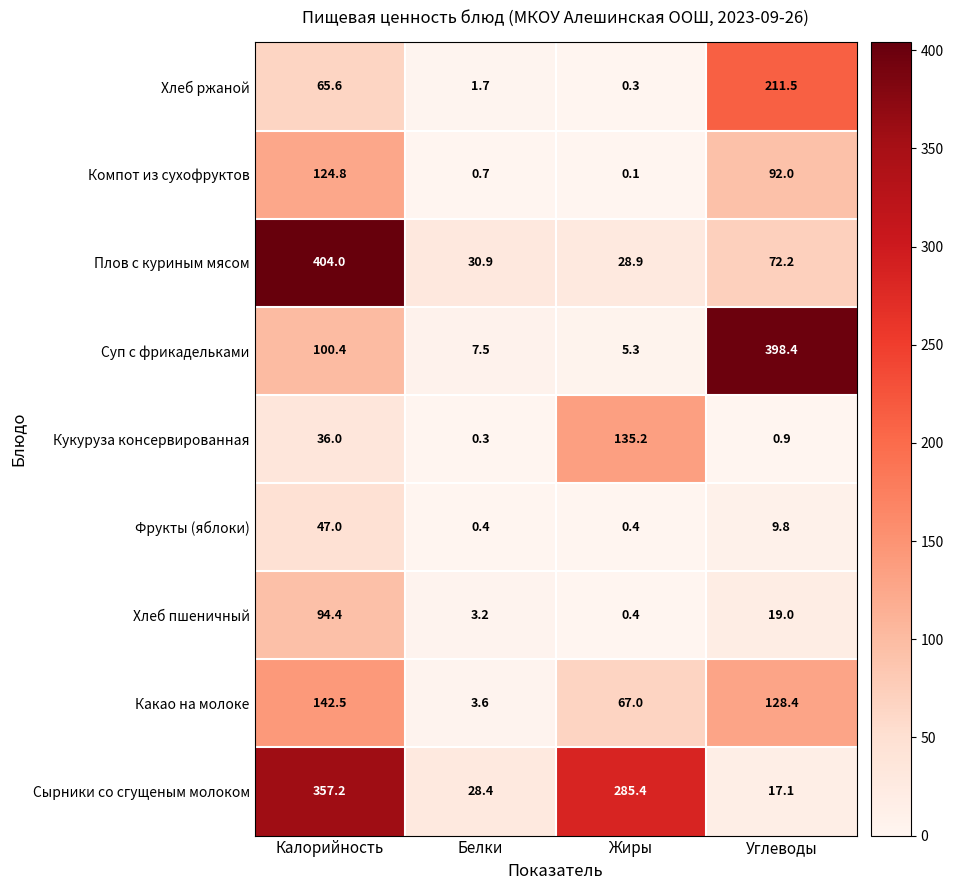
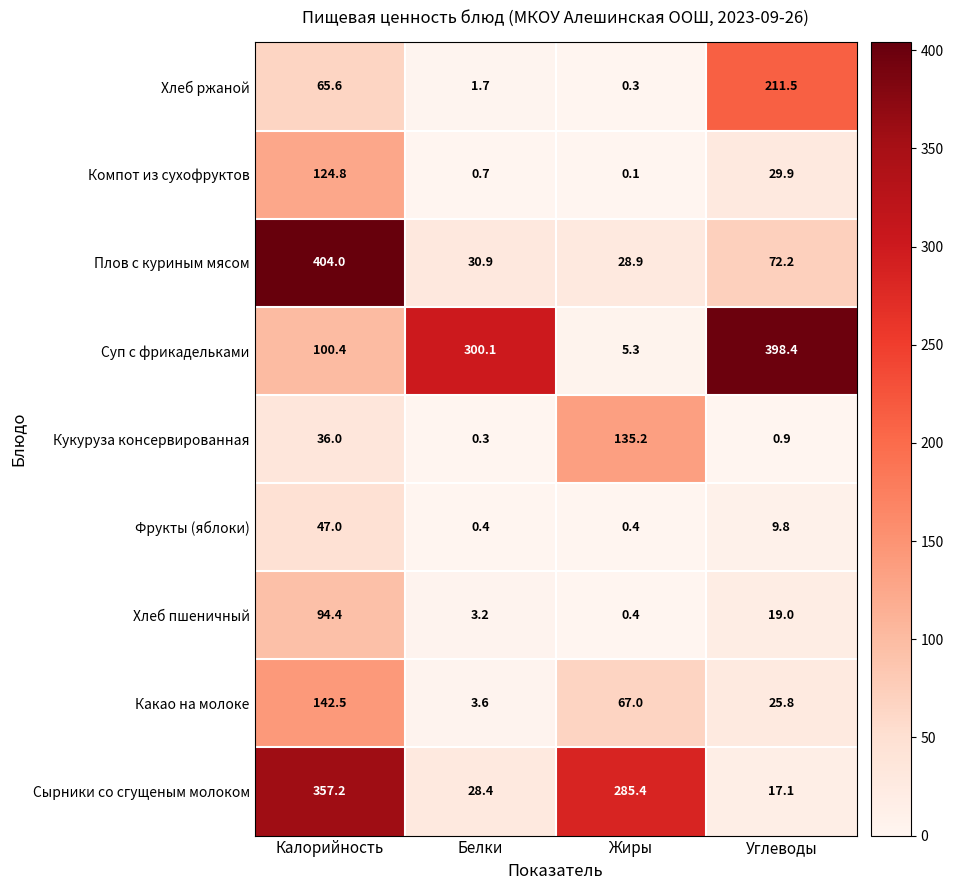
Компот из сухофруктов, Углеводы: 92.0 -> 29.9
Суп с фрикадельками, Белки: 7.5 -> 300.1
Какао на молоке, Углеводы: 128.4 -> 25.8
